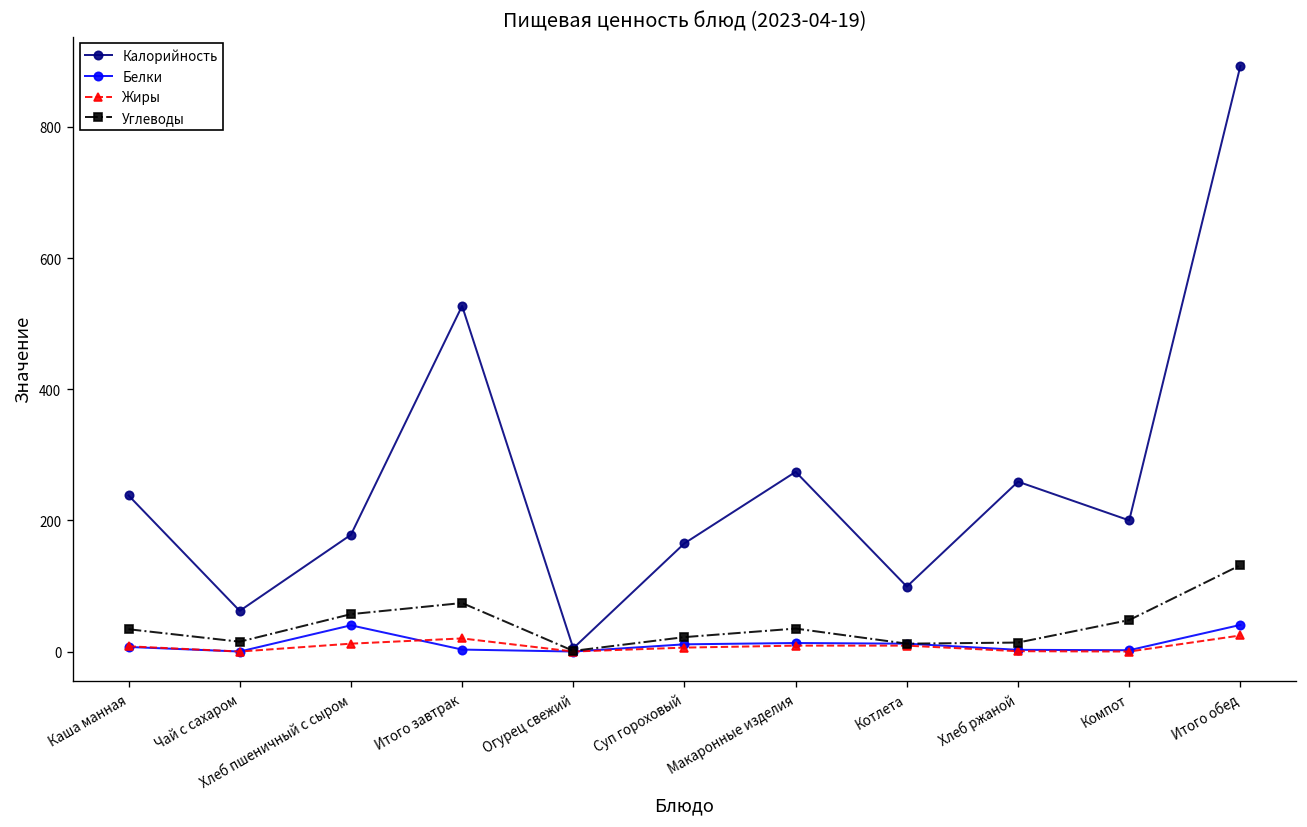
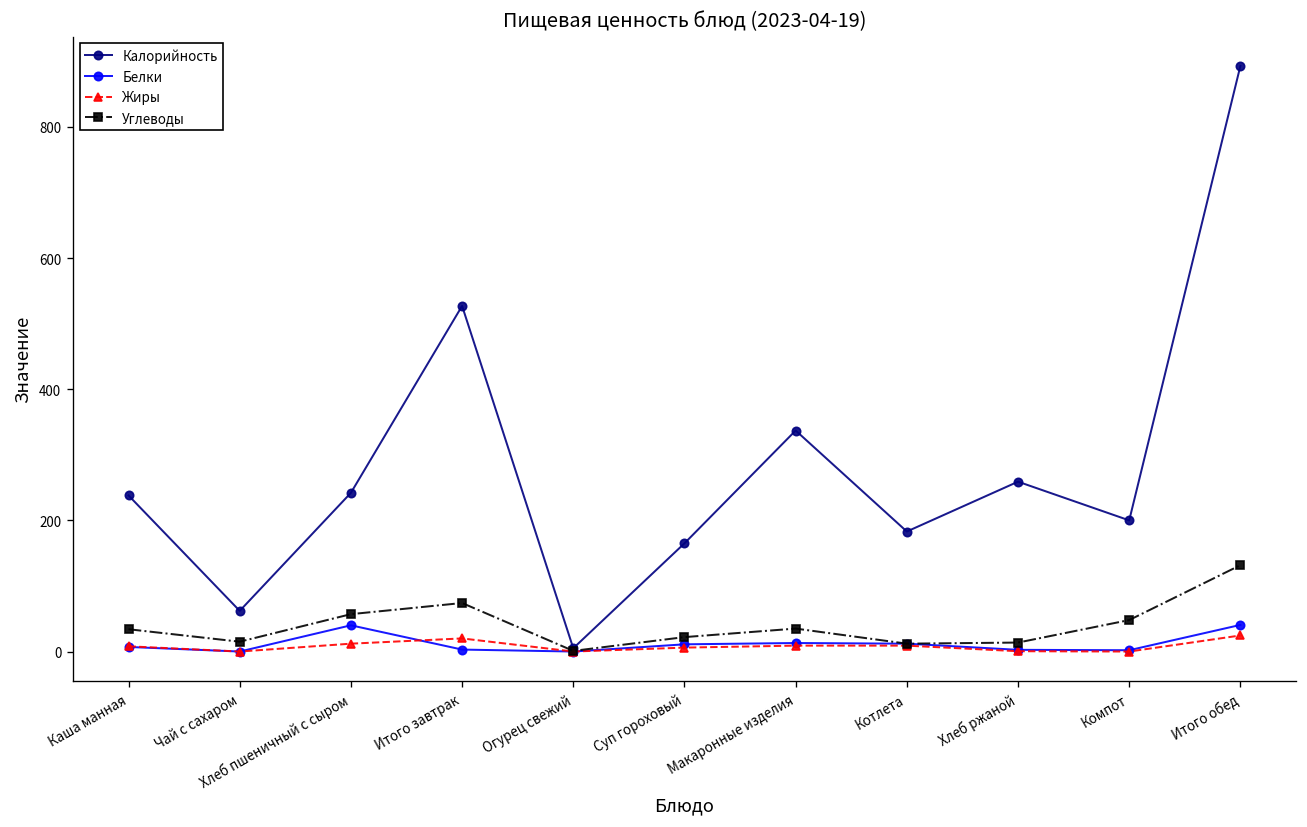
Калорийность, Хлеб пшеничный с сыром: 180 -> 240
Калорийность, Макаронные изделия: 270 -> 340
Калорийность, Котлета: 100 -> 180
